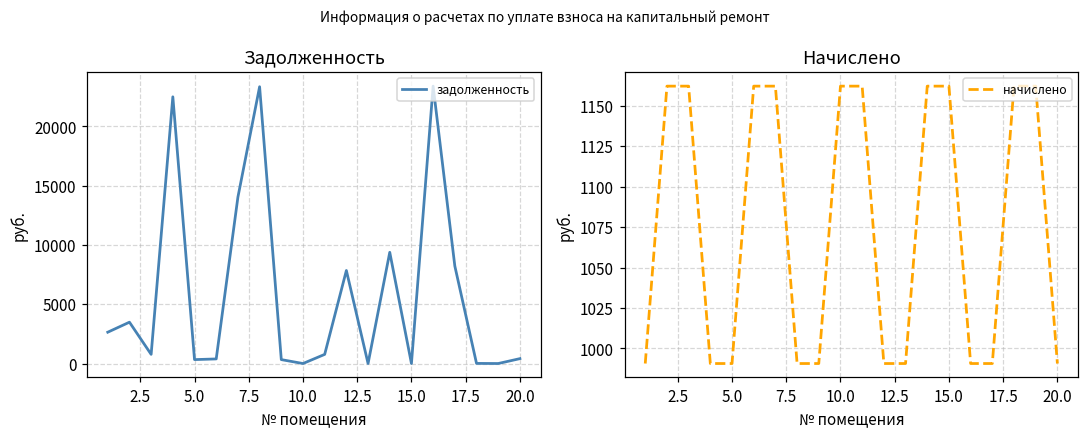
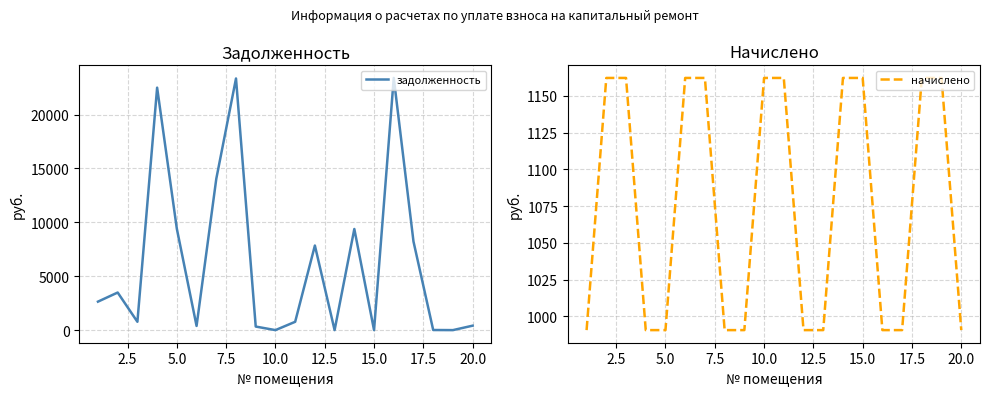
Задолженность, 5.0: 300 -> 9400
